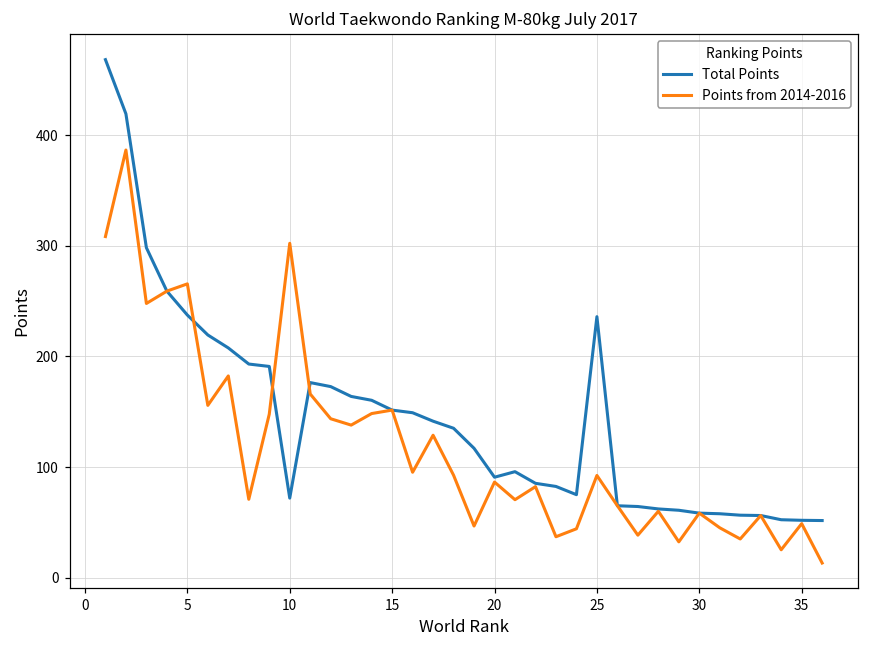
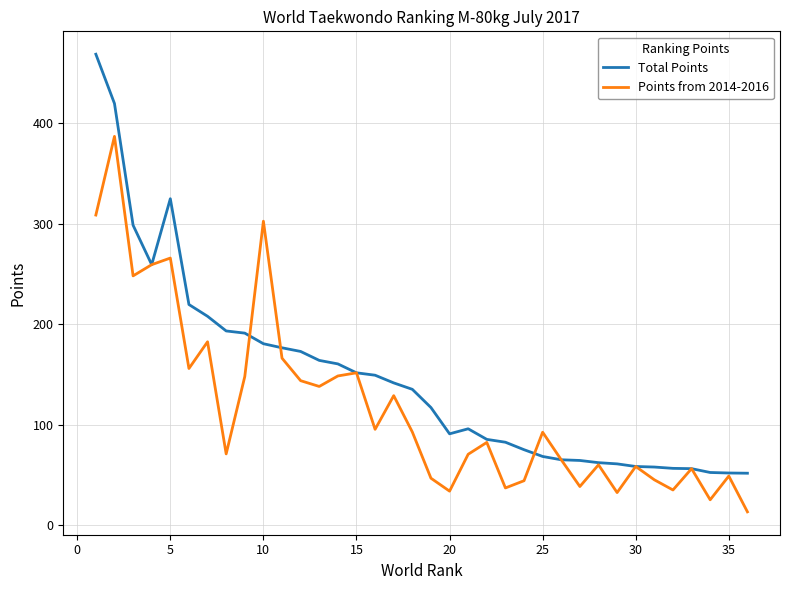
Total Points, 5: 237 -> 325
Total Points, 10: 72 -> 180
Points from 2014-2016, 20: 86 -> 34
Total Points, 25: 236 -> 68
